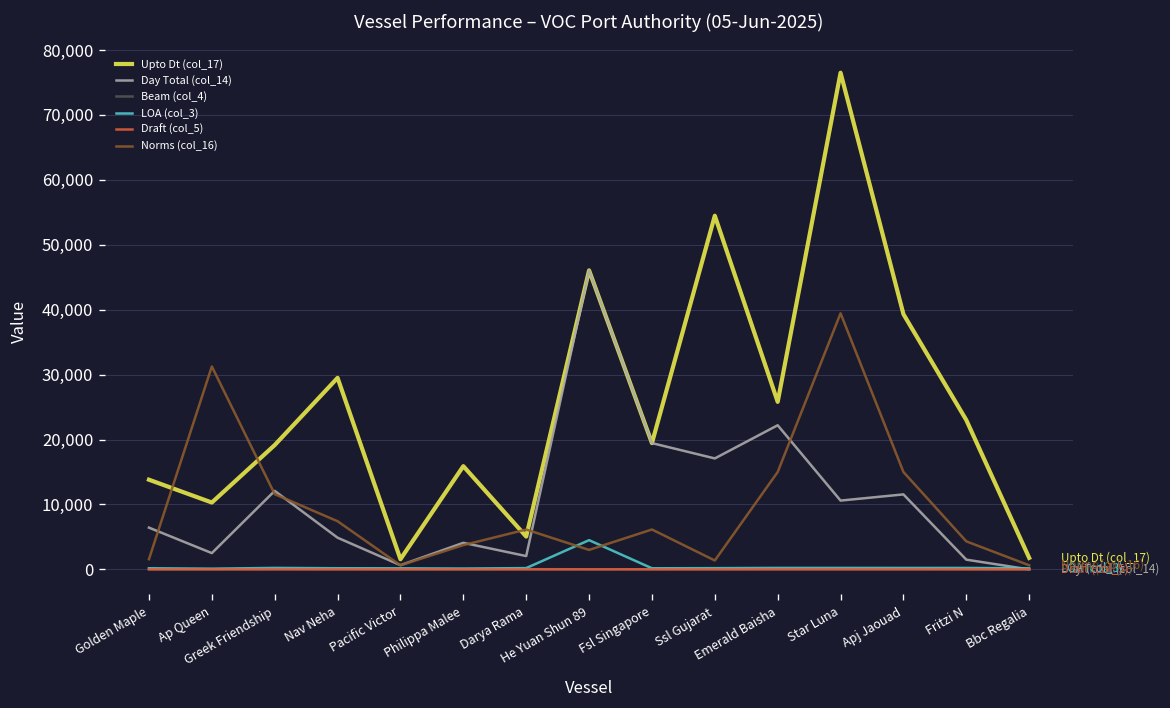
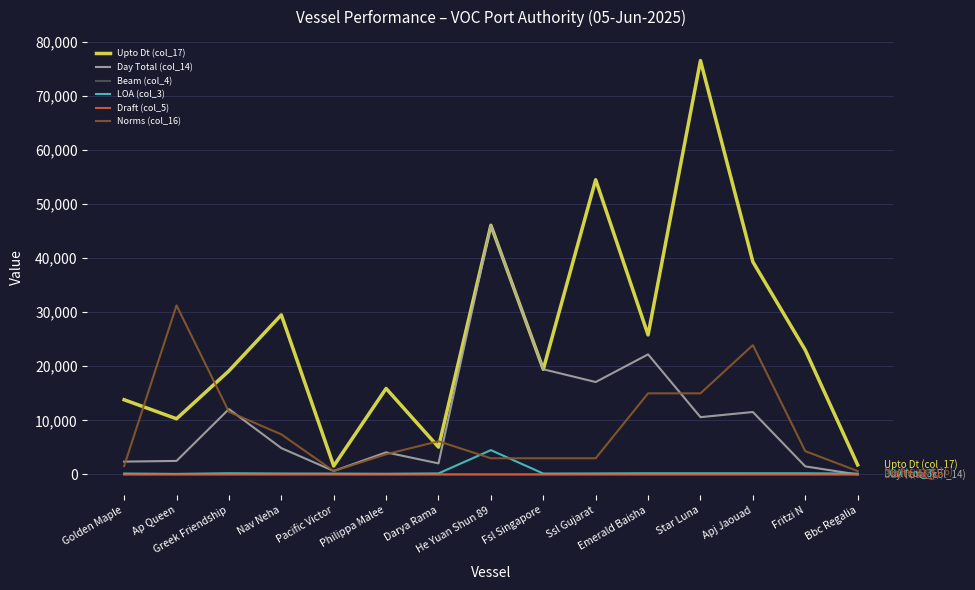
Day Total (col_14), Golden Maple: 6,000 -> 2,000
Norms (col_16), Fsl Singapore: 6,000 -> 3,000
Norms (col_16), Ssl Gujarat: 1,000 -> 3,000
Norms (col_16), Star Luna: 39,000 -> 15,000
Norms (col_16), Apj Jaouad: 15,000 -> 24,000
